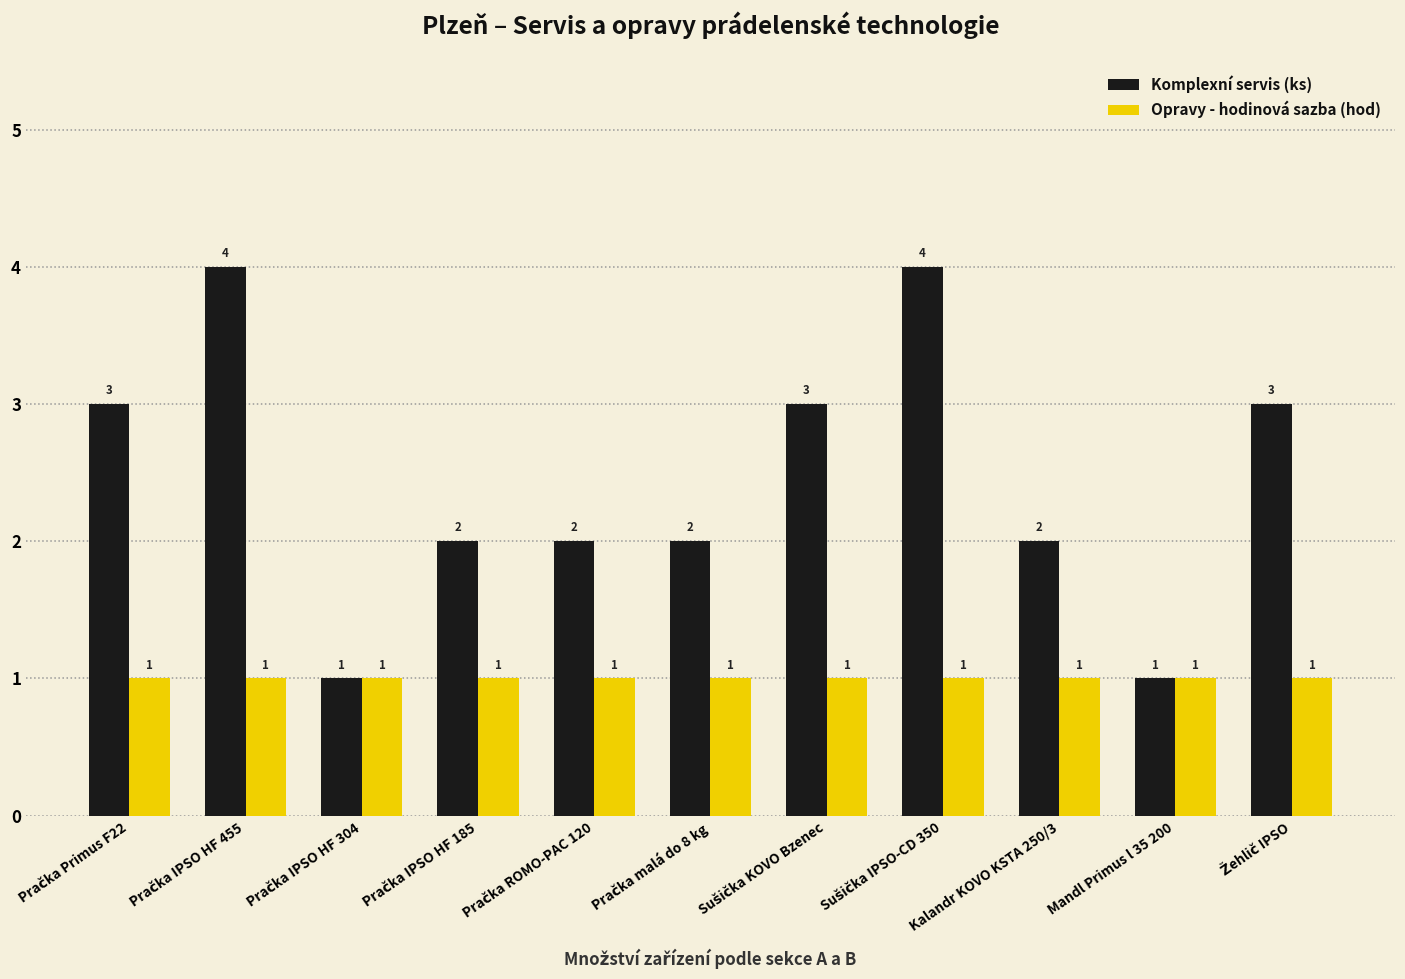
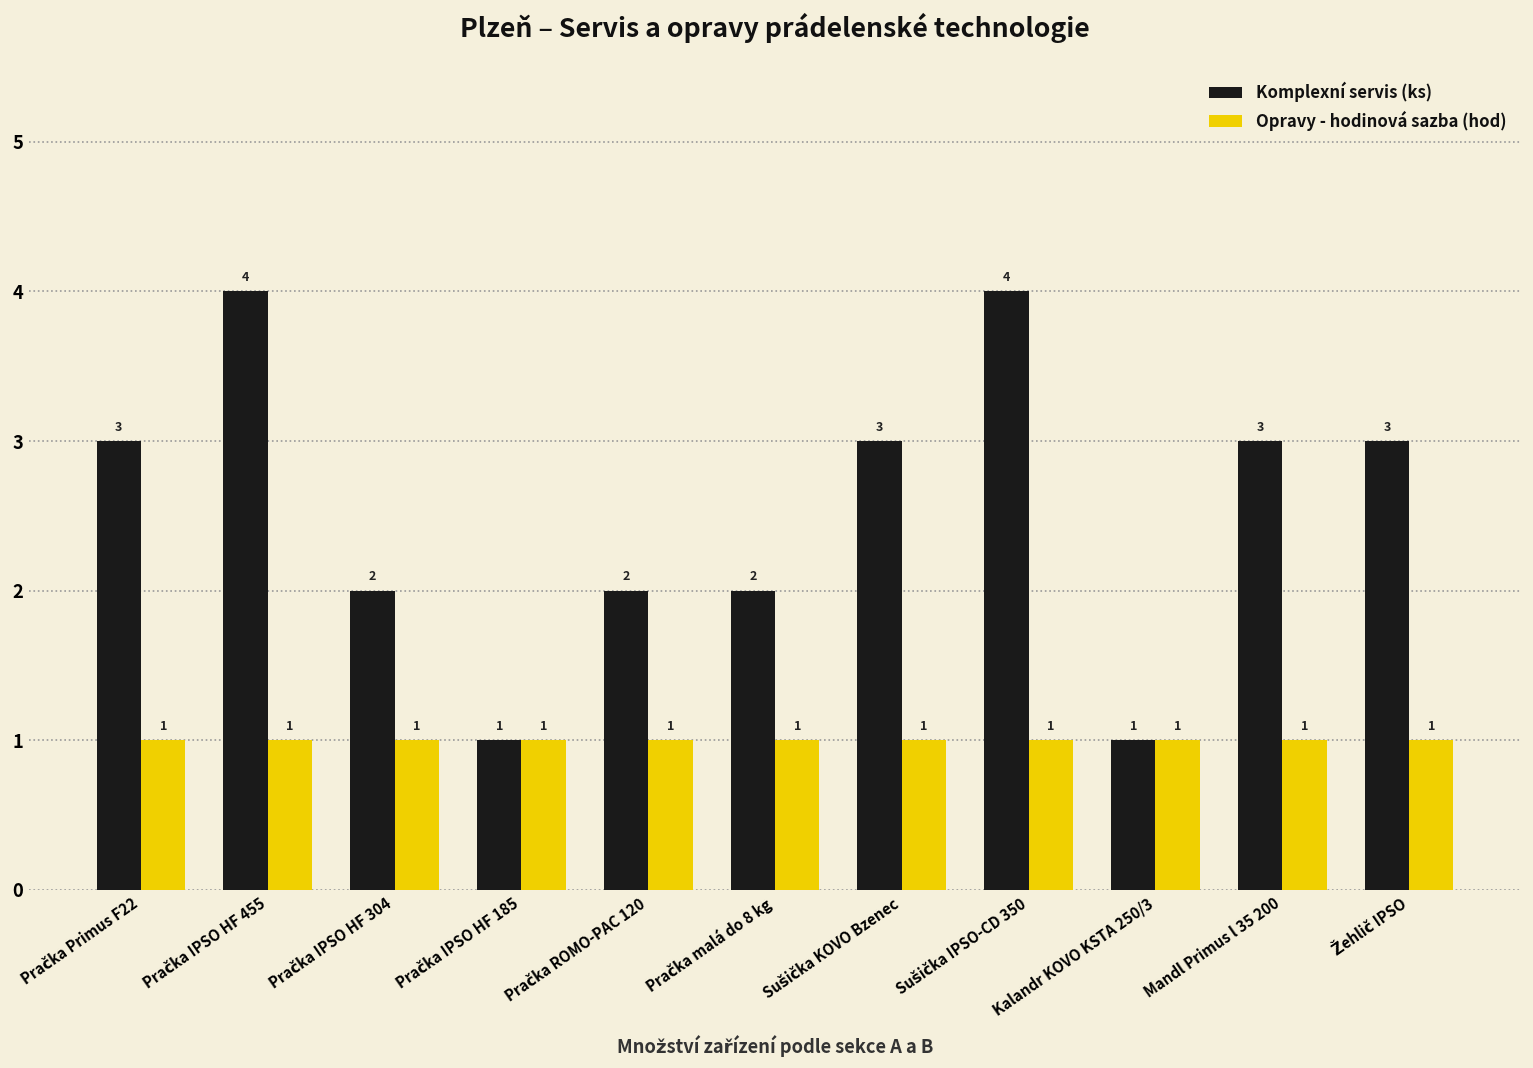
Komplexní servis (ks), Pračka IPSO HF 304: 1 -> 2
Komplexní servis (ks), Pračka IPSO HF 185: 2 -> 1
Komplexní servis (ks), Kalandr KOVO KSTA 250/3: 2 -> 1
Komplexní servis (ks), Mandl Primus l 35 200: 1 -> 3
